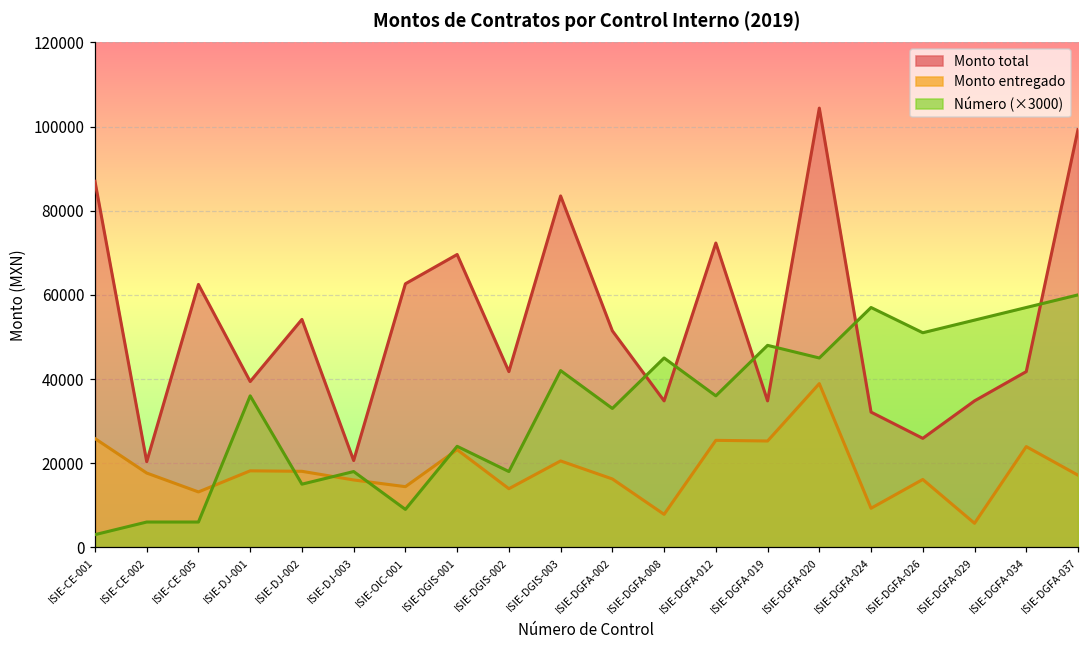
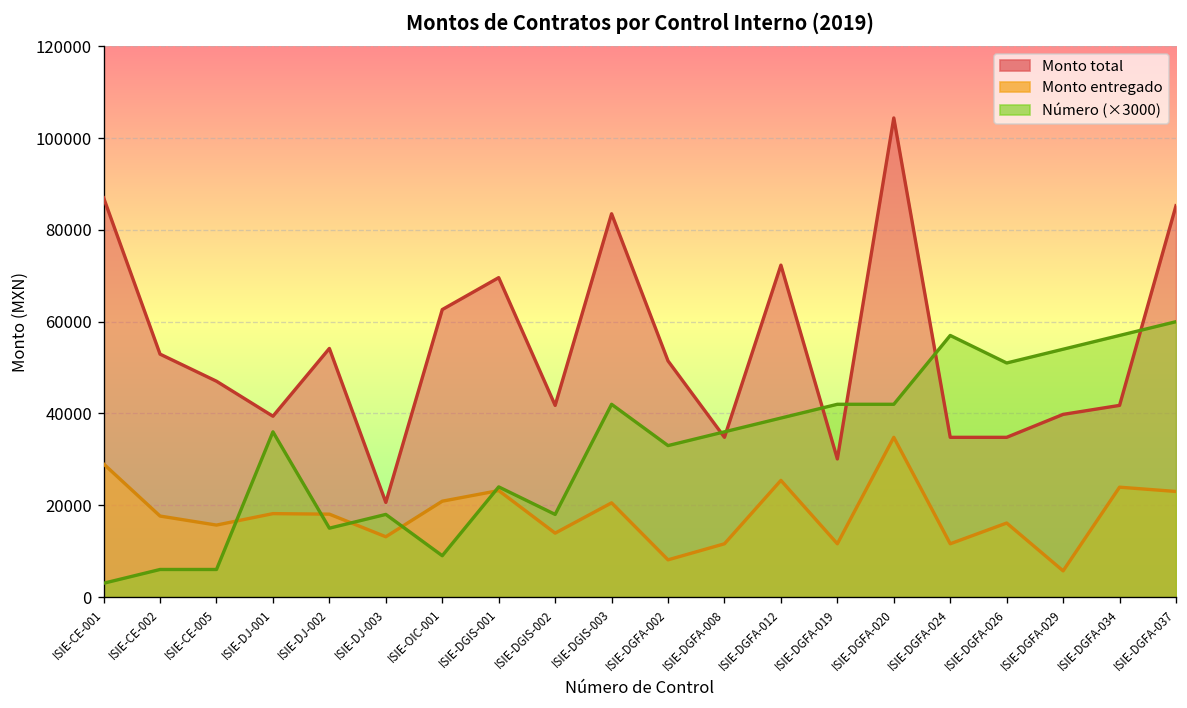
Monto entregado, ISIE-CE-001: 26000 -> 29000
Monto total, ISIE-CE-002: 20000 -> 53000
Monto total, ISIE-CE-005: 62000 -> 47000
Monto entregado, ISIE-CE-005: 13000 -> 16000
Monto entregado, ISIE-DJ-003: 16000 -> 13000
Monto entregado, ISIE-OIC-001: 14000 -> 21000
Monto entregado, ISIE-DGFA-002: 16000 -> 8000
Monto entregado, ISIE-DGFA-008: 8000 -> 12000
Número (×3000), ISIE-DGFA-008: 45000 -> 36000
Número (×3000), ISIE-DGFA-012: 36000 -> 39000
Monto total, ISIE-DGFA-019: 35000 -> 30000
Monto entregado, ISIE-DGFA-019: 25000 -> 12000
Número (×3000), ISIE-DGFA-019: 48000 -> 42000
Monto entregado, ISIE-DGFA-020: 39000 -> 35000
Número (×3000), ISIE-DGFA-020: 45000 -> 42000
Monto total, ISIE-DGFA-024: 32000 -> 35000
Monto entregado, ISIE-DGFA-024: 9000 -> 12000
Monto total, ISIE-DGFA-026: 26000 -> 35000
Monto total, ISIE-DGFA-029: 35000 -> 40000
Monto total, ISIE-DGFA-037: 99000 -> 85000
Monto entregado, ISIE-DGFA-037: 17000 -> 23000
